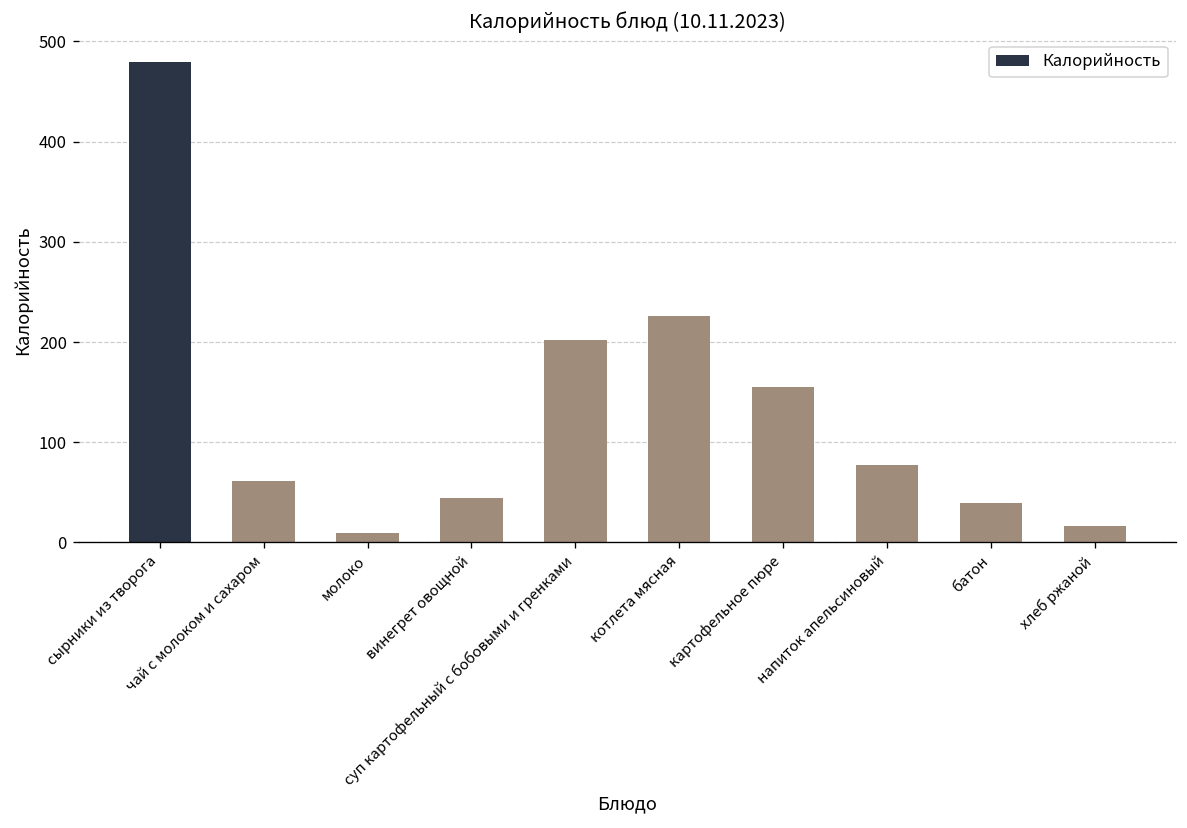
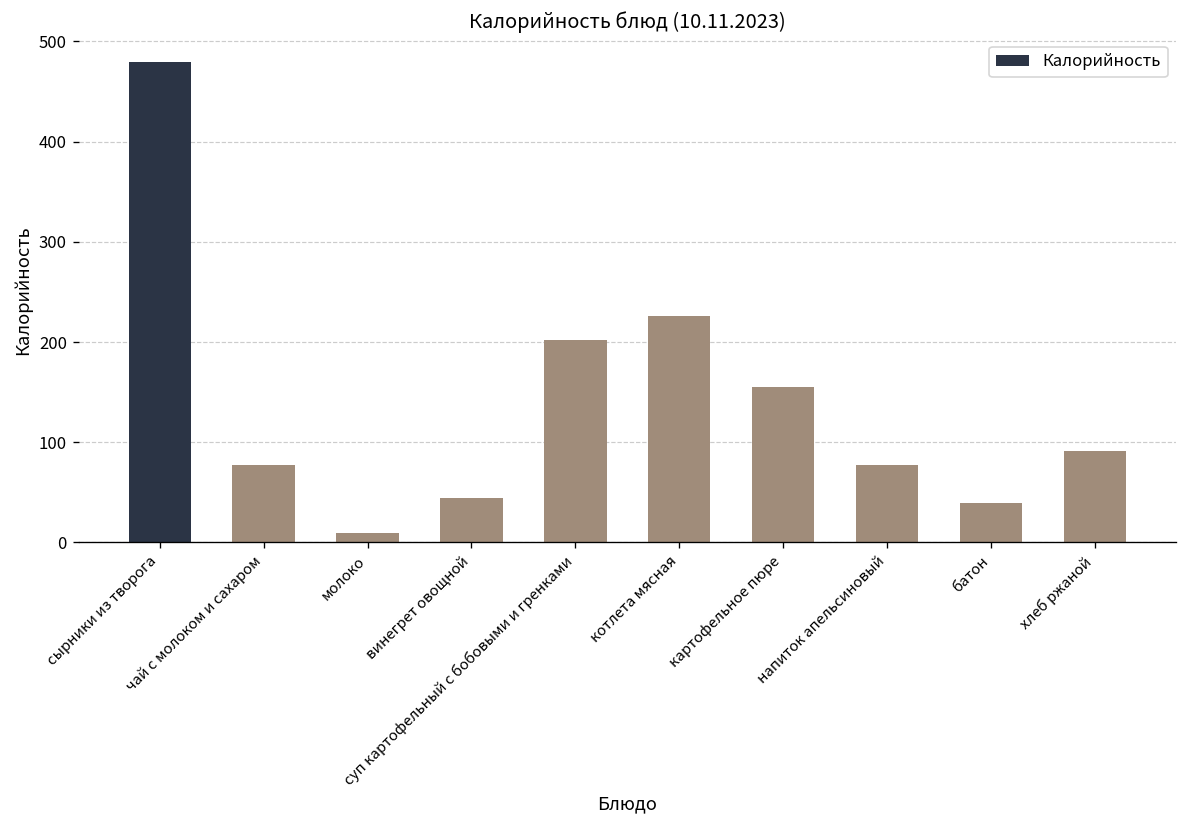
чай с молоком и сахаром: 60 -> 80
хлеб ржаной: 20 -> 90
